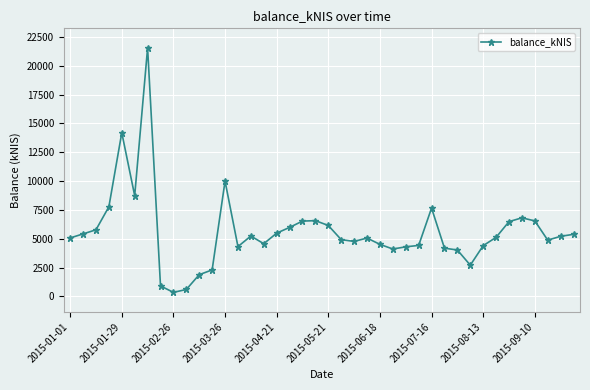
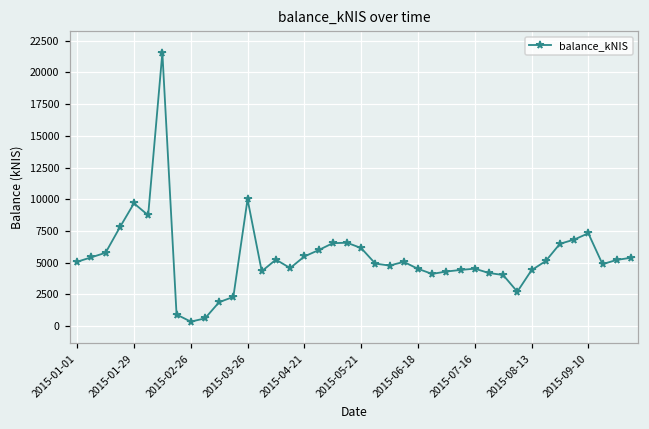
2015-01-29: 14200 -> 9700
2015-07-16: 7700 -> 4500
2015-09-10: 6500 -> 7300
